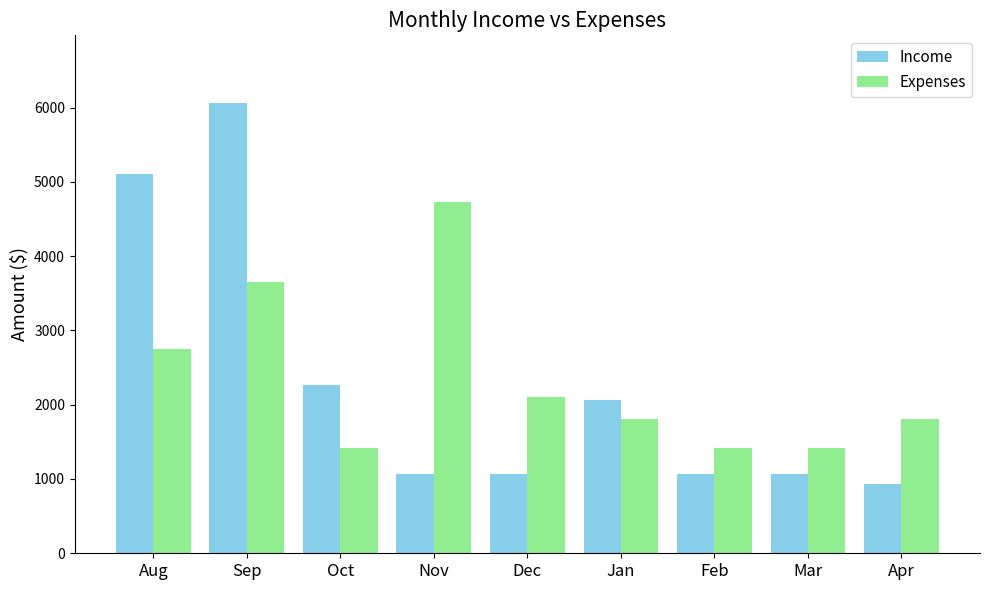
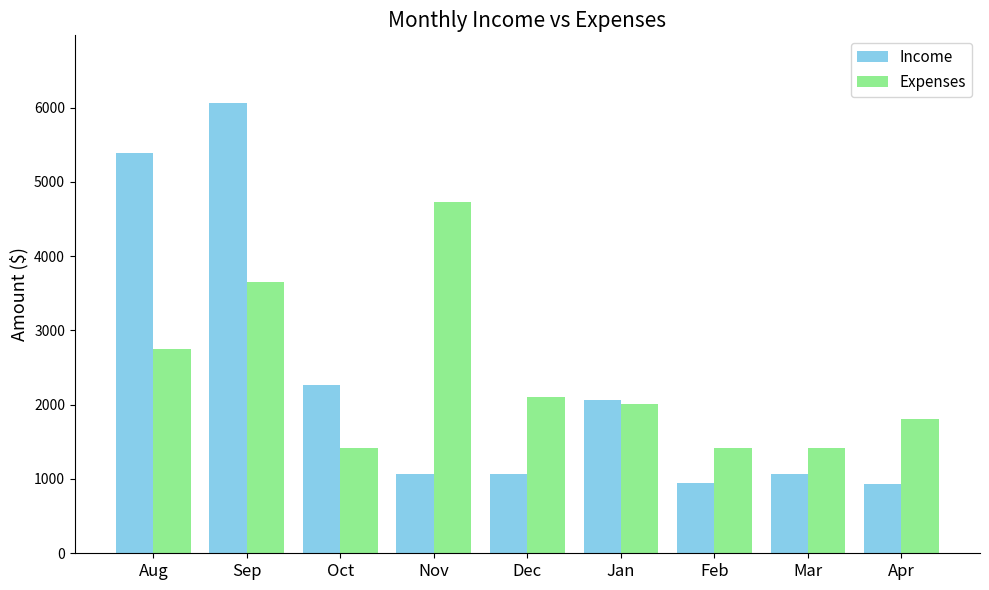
Income, Aug: 5100 -> 5400
Expenses, Jan: 1800 -> 2000
Income, Feb: 1100 -> 900
